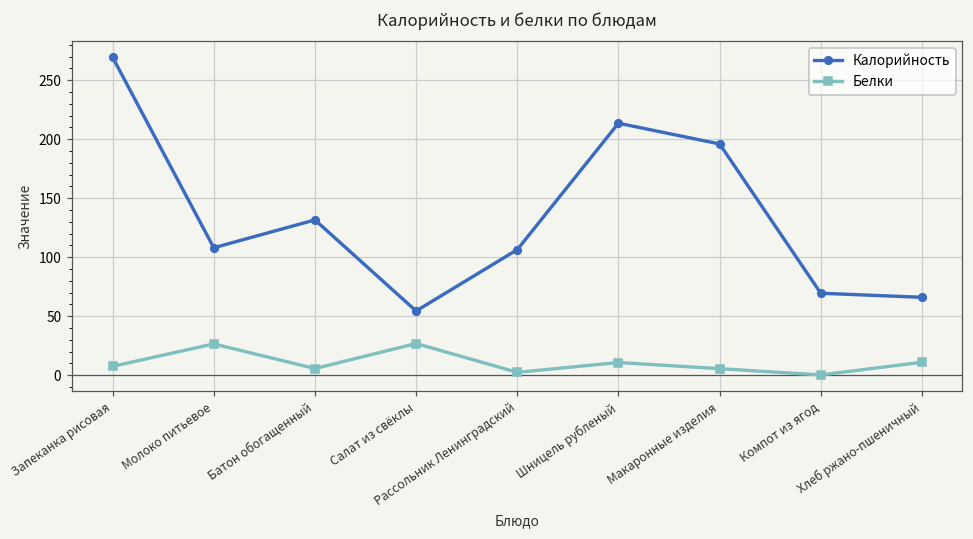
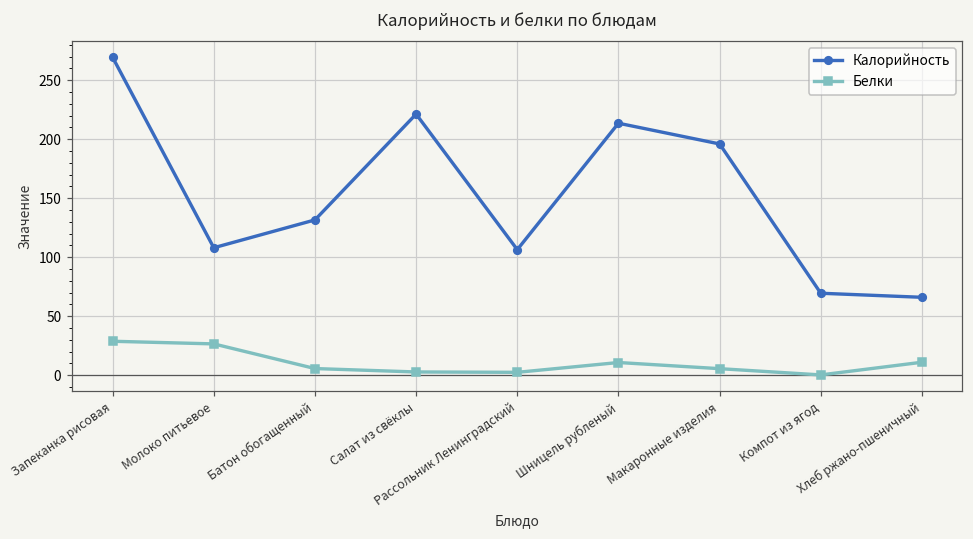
Белки, Запеканка рисовая: 7 -> 29
Калорийность, Салат из свёклы: 54 -> 221
Белки, Салат из свёклы: 27 -> 3
